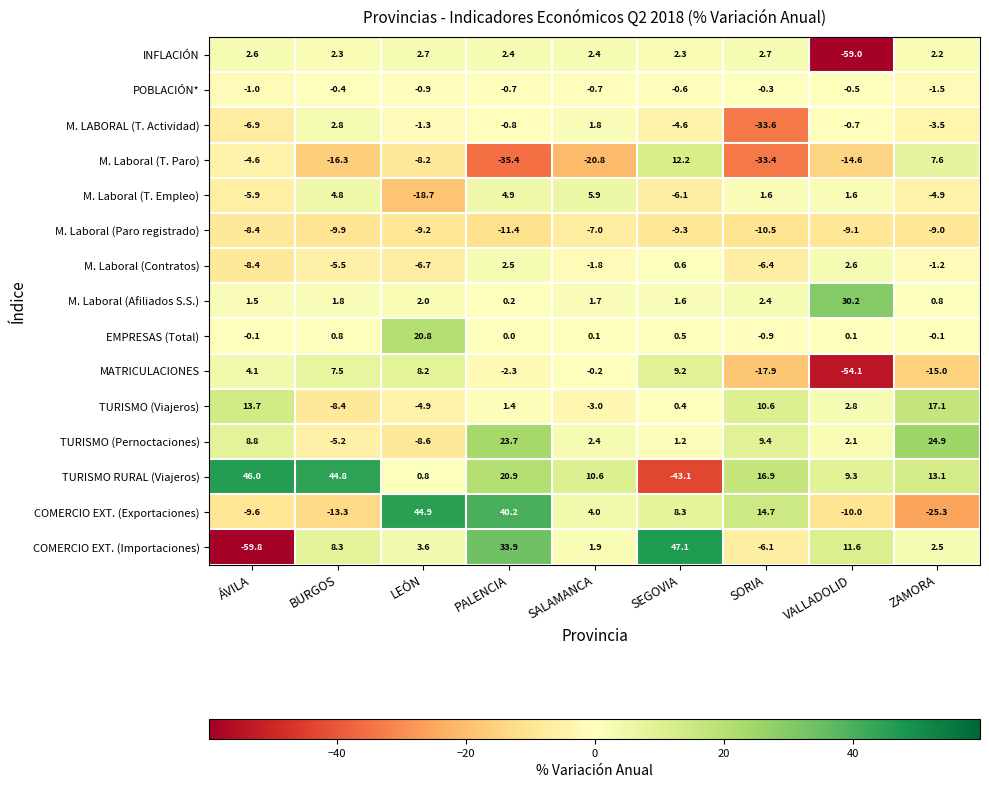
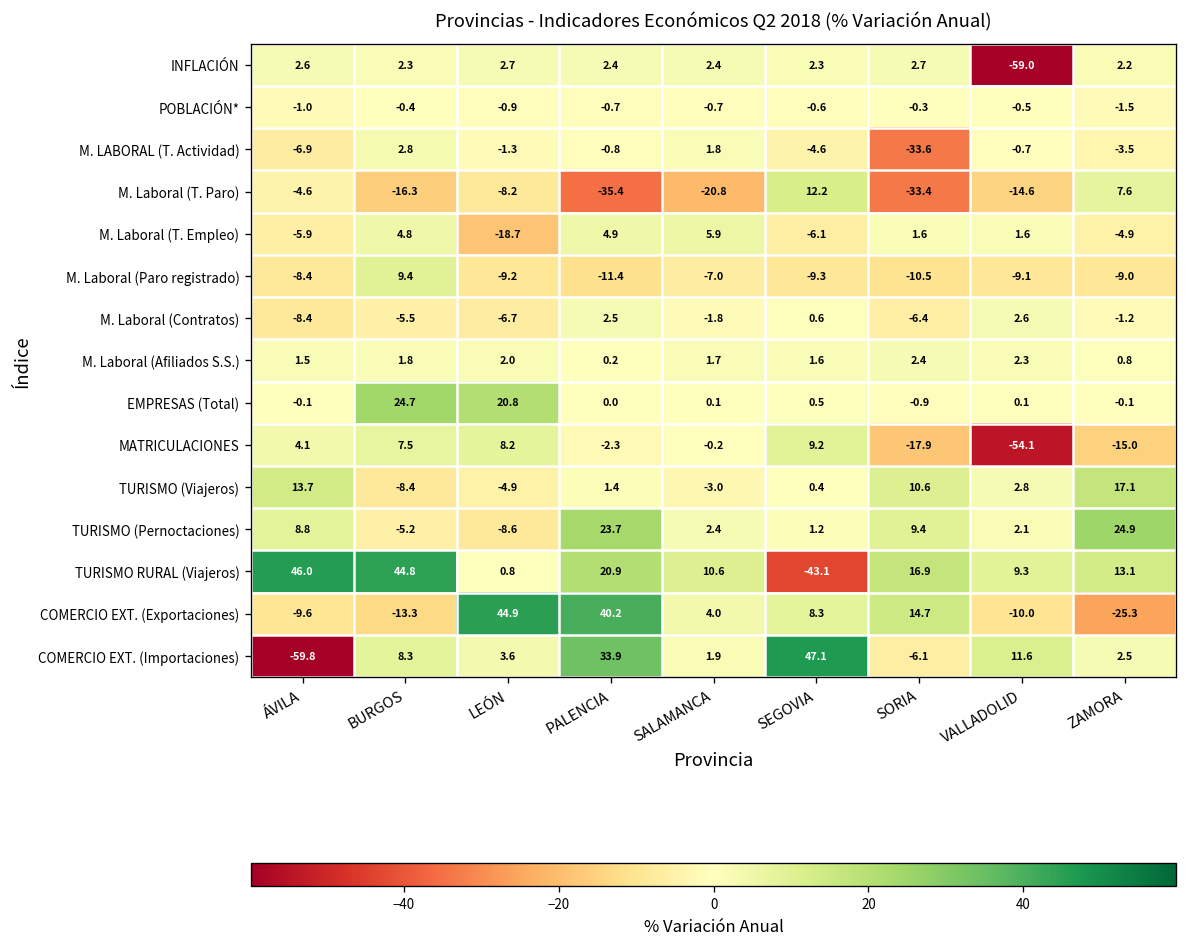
M. Laboral (Paro registrado), BURGOS: -9.9 -> 9.4
M. Laboral (Afiliados S.S.), VALLADOLID: 30.2 -> 2.3
EMPRESAS (Total), BURGOS: 0.8 -> 24.7
